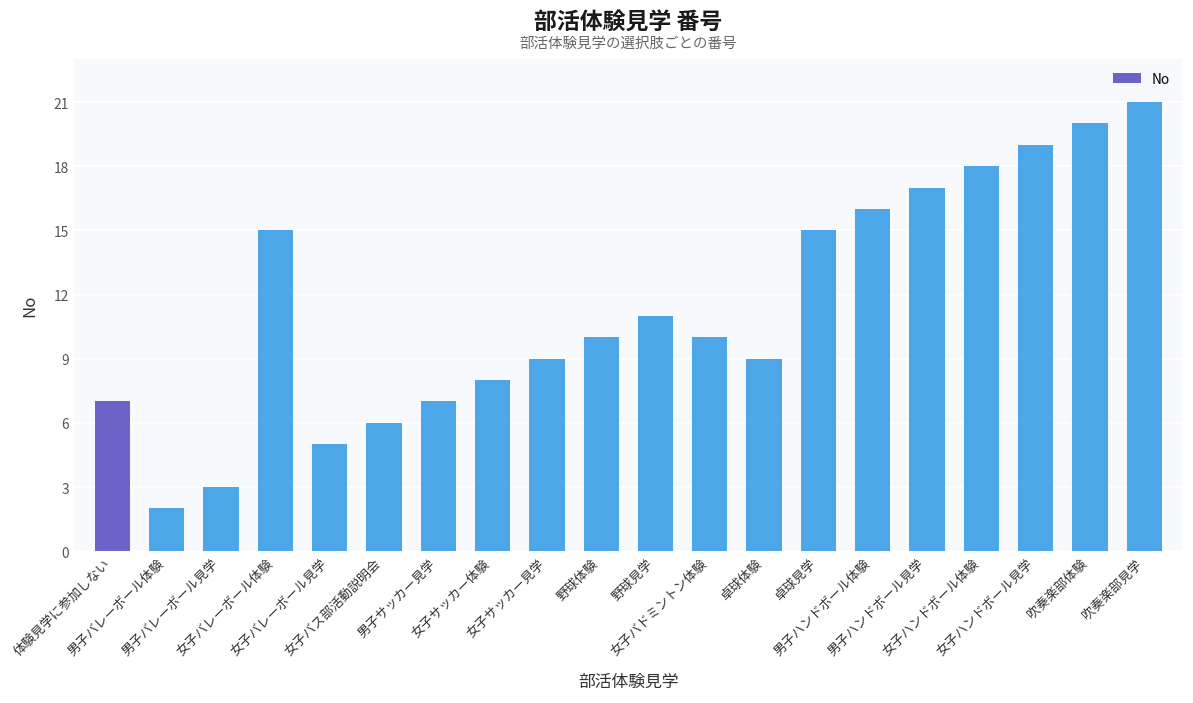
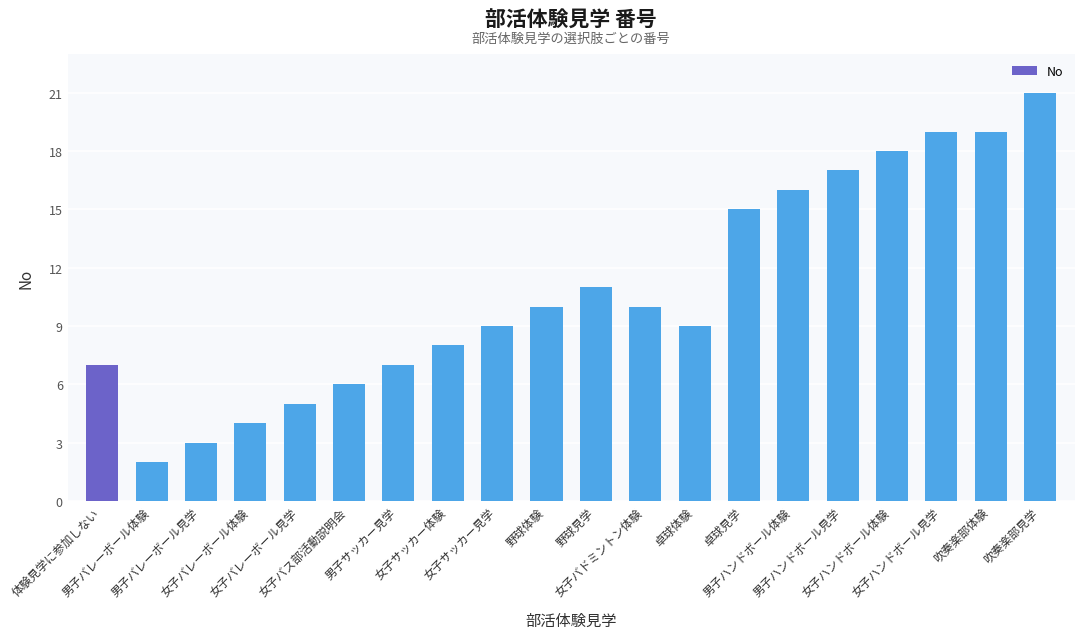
女子バレーボール体験: 15 -> 4
吹奏楽部体験: 20 -> 19
